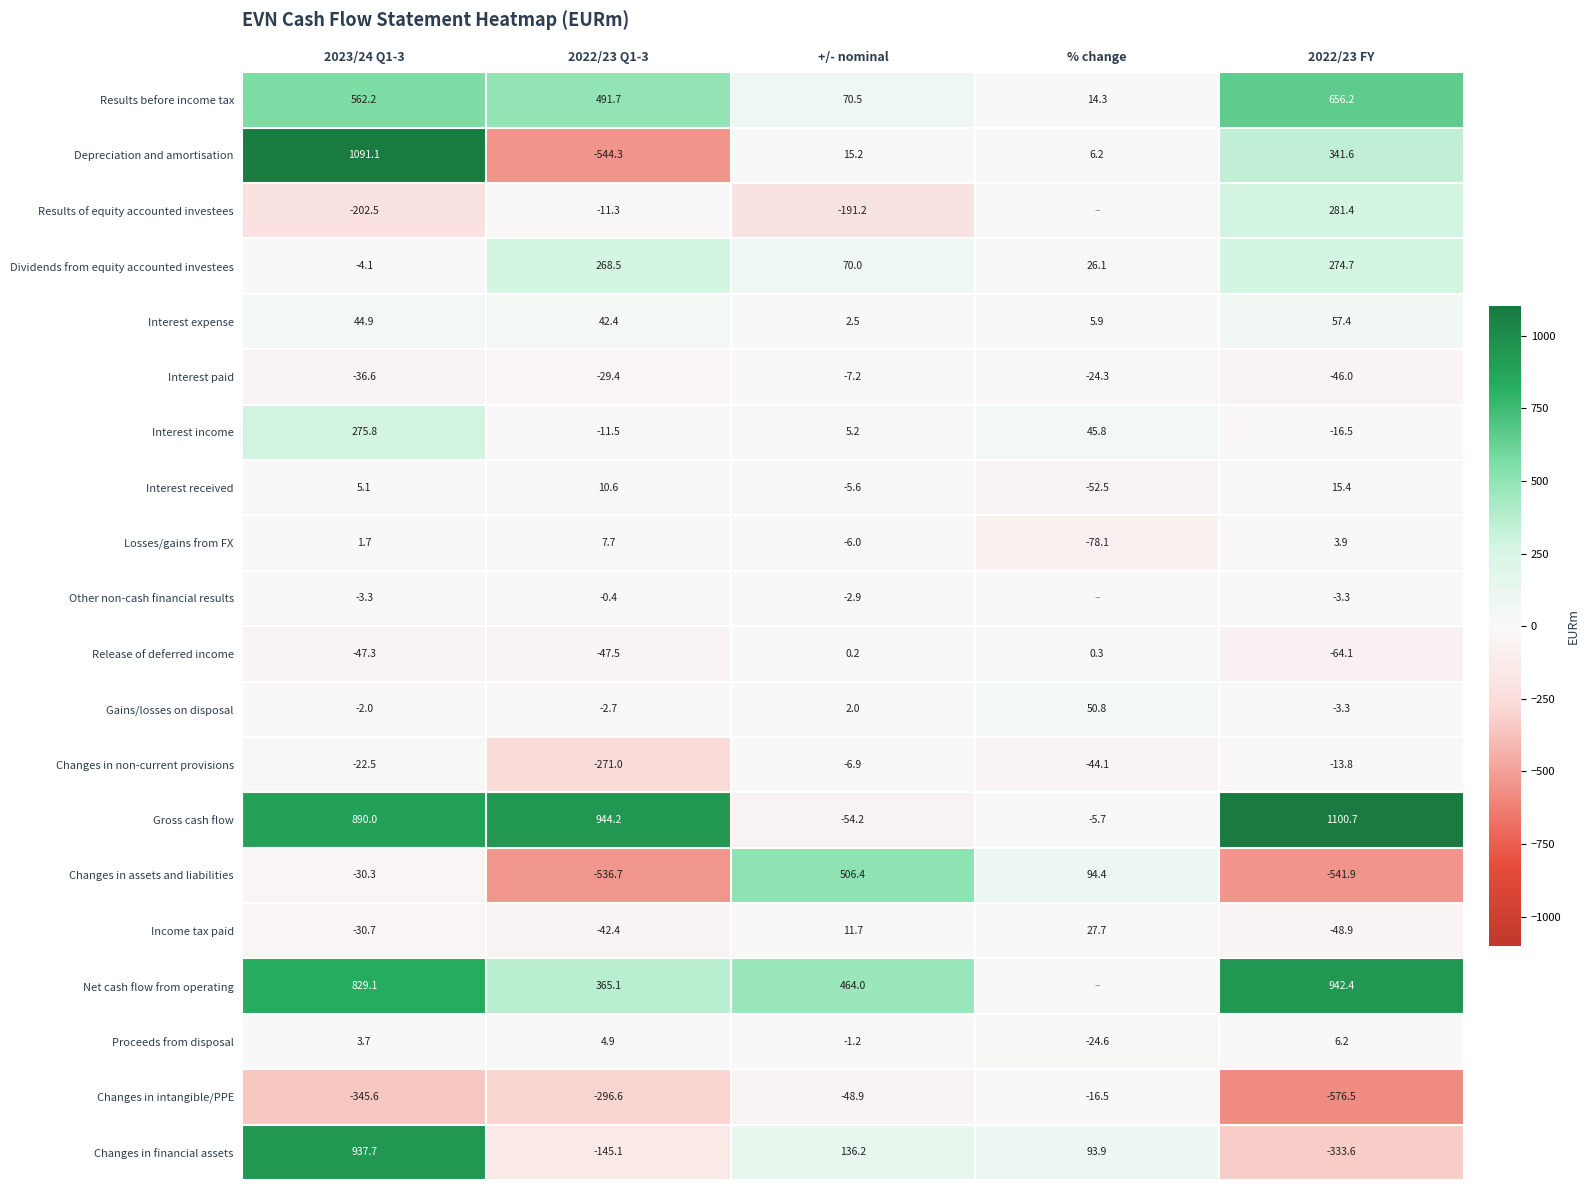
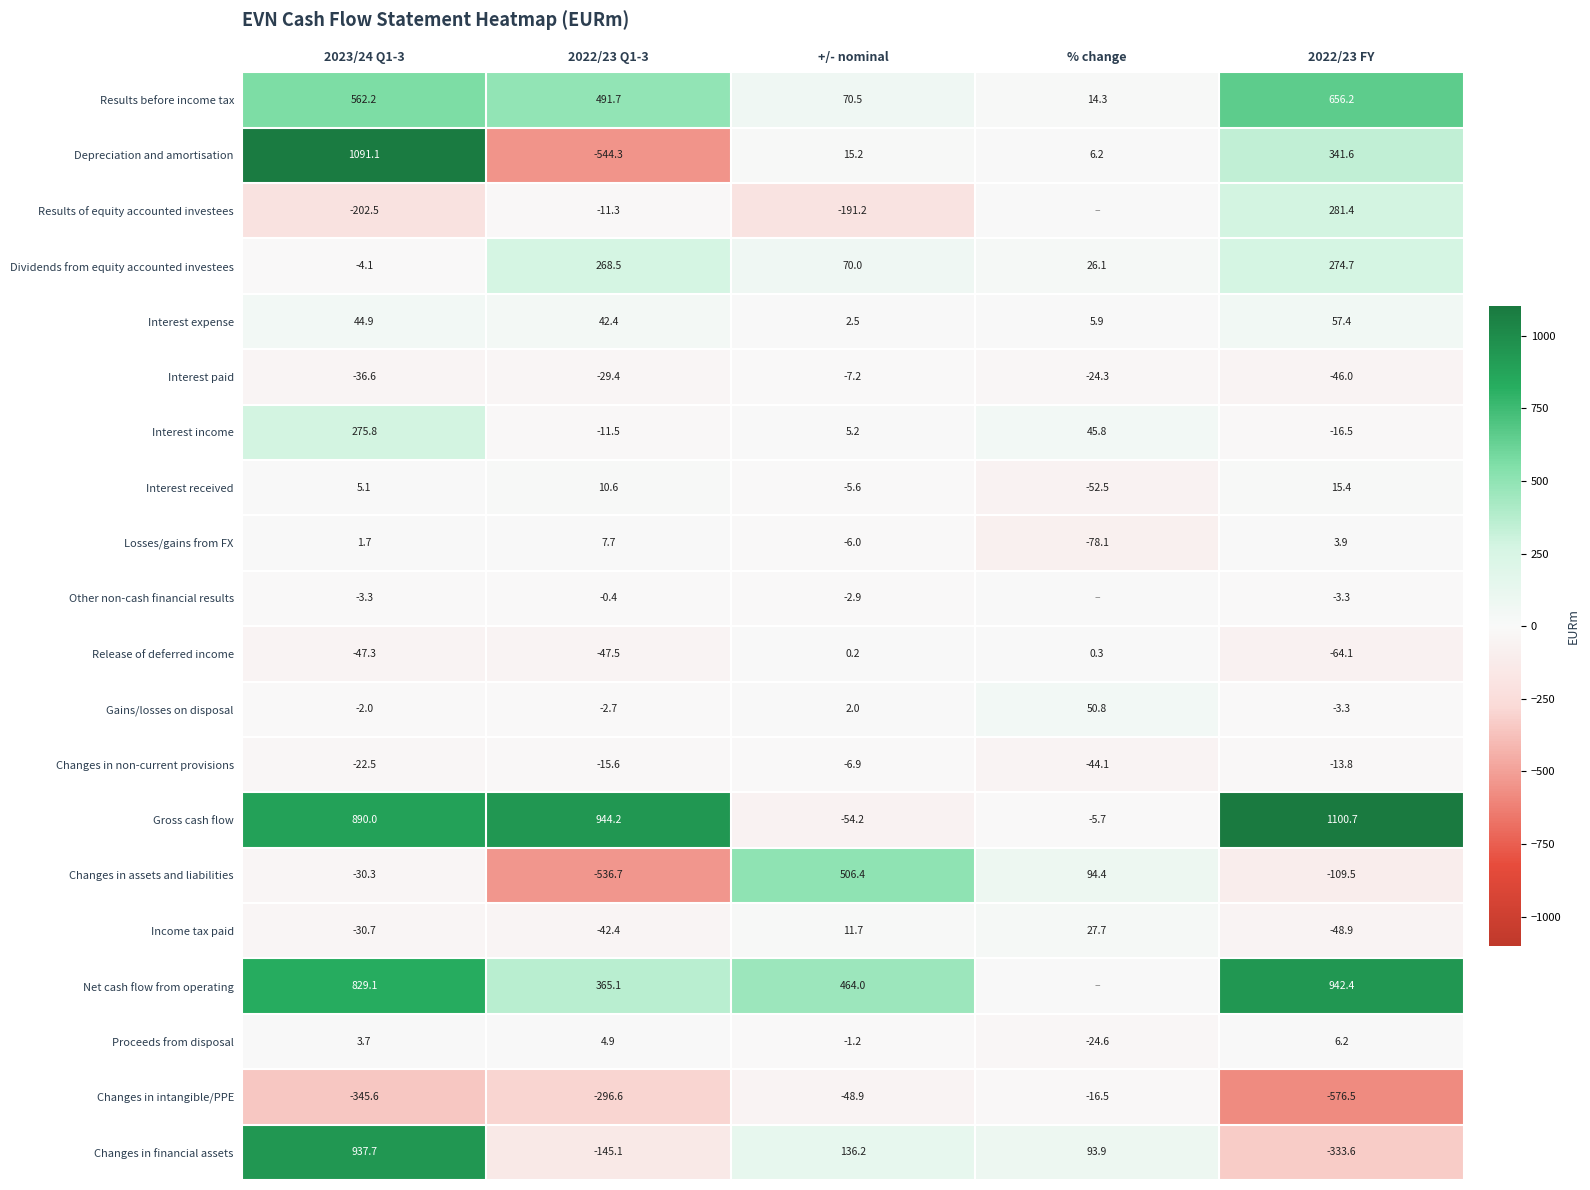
Changes in non-current provisions, 2022/23 Q1-3: -271.0 -> -15.6
Changes in assets and liabilities, 2022/23 FY: -541.9 -> -109.5
